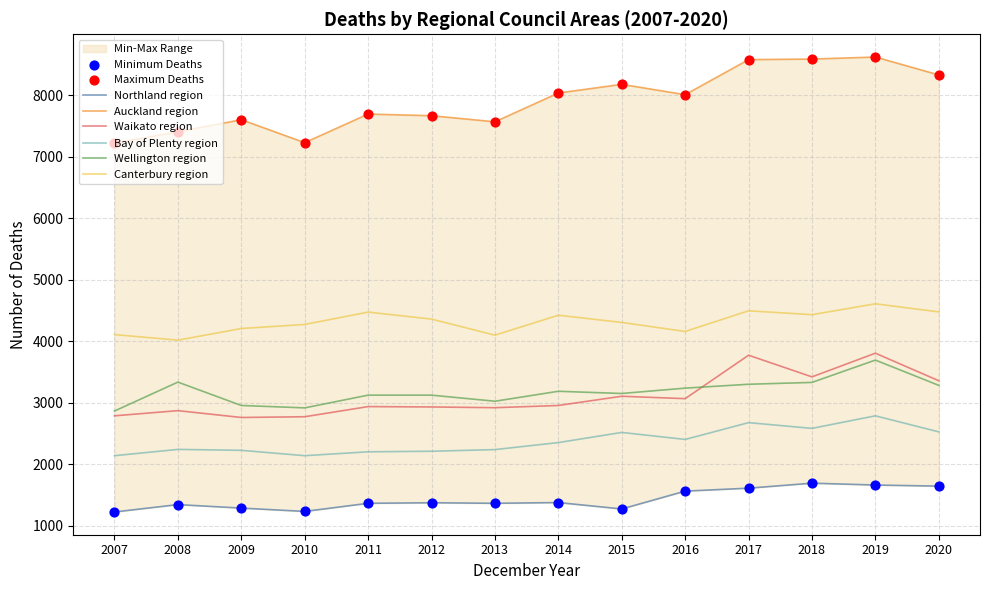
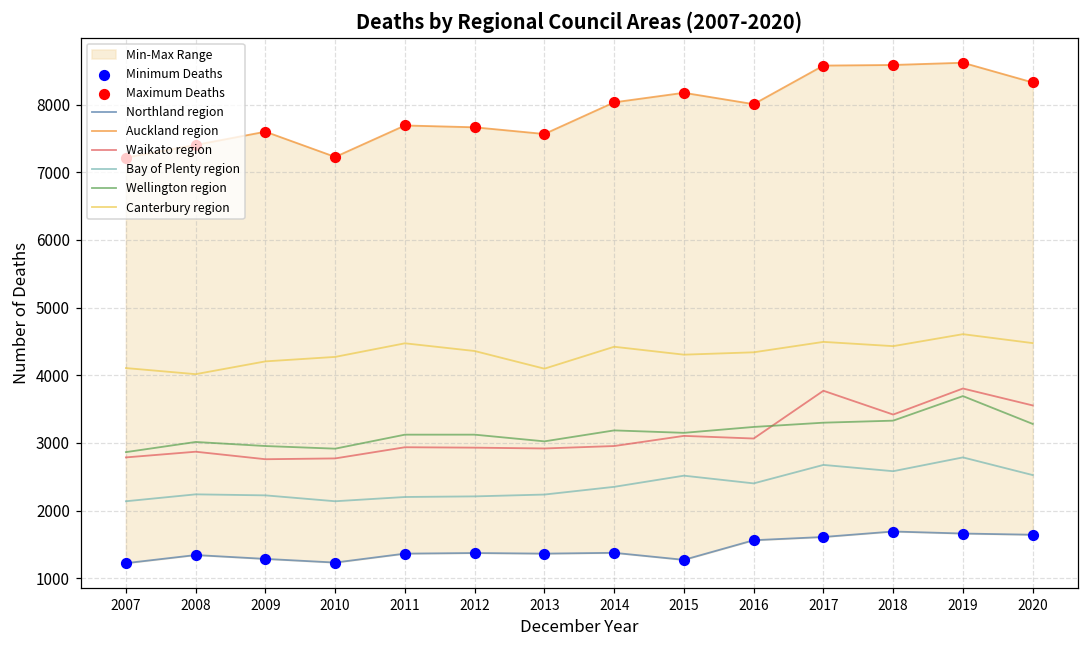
Wellington region, 2008: 3300 -> 3000
Canterbury region, 2016: 4200 -> 4300
Waikato region, 2020: 3400 -> 3600
